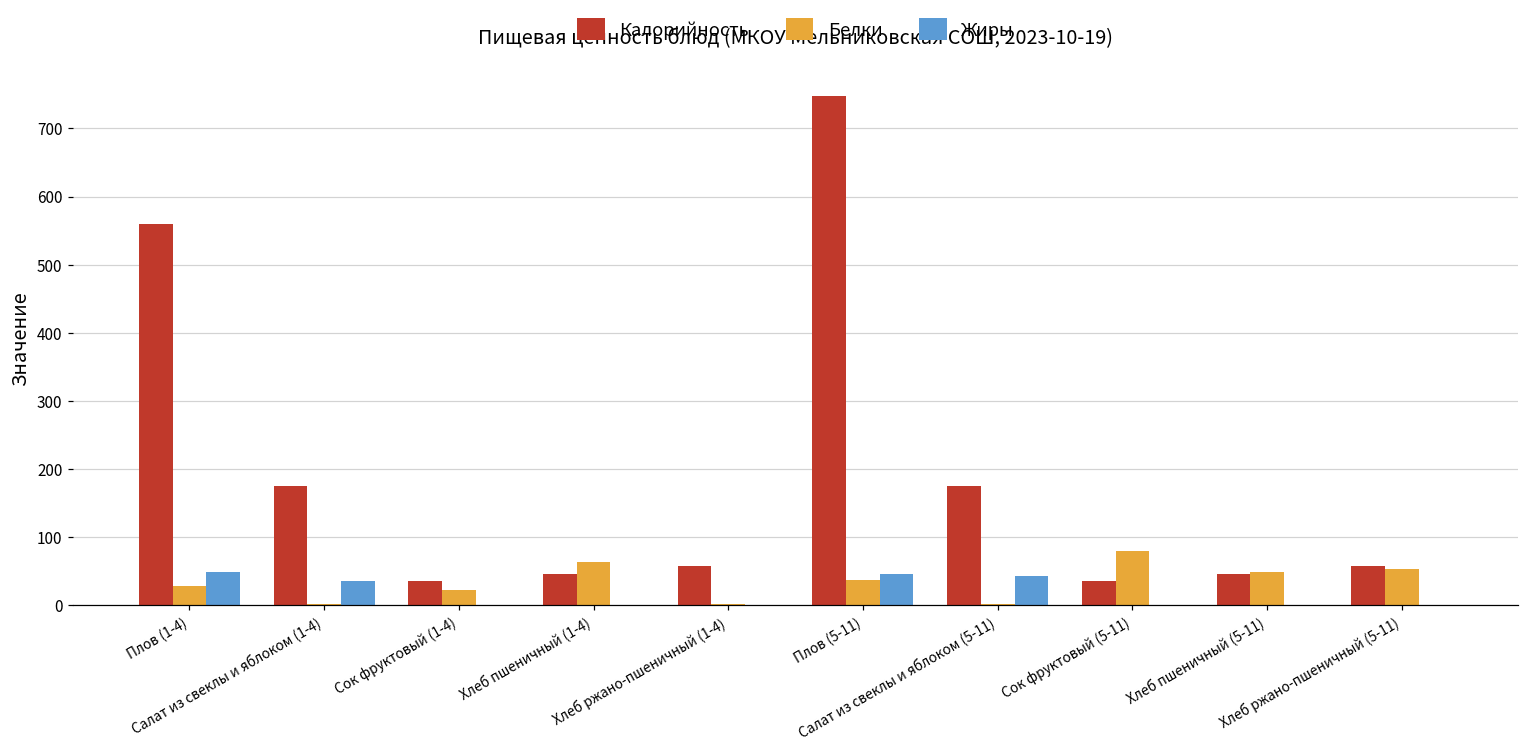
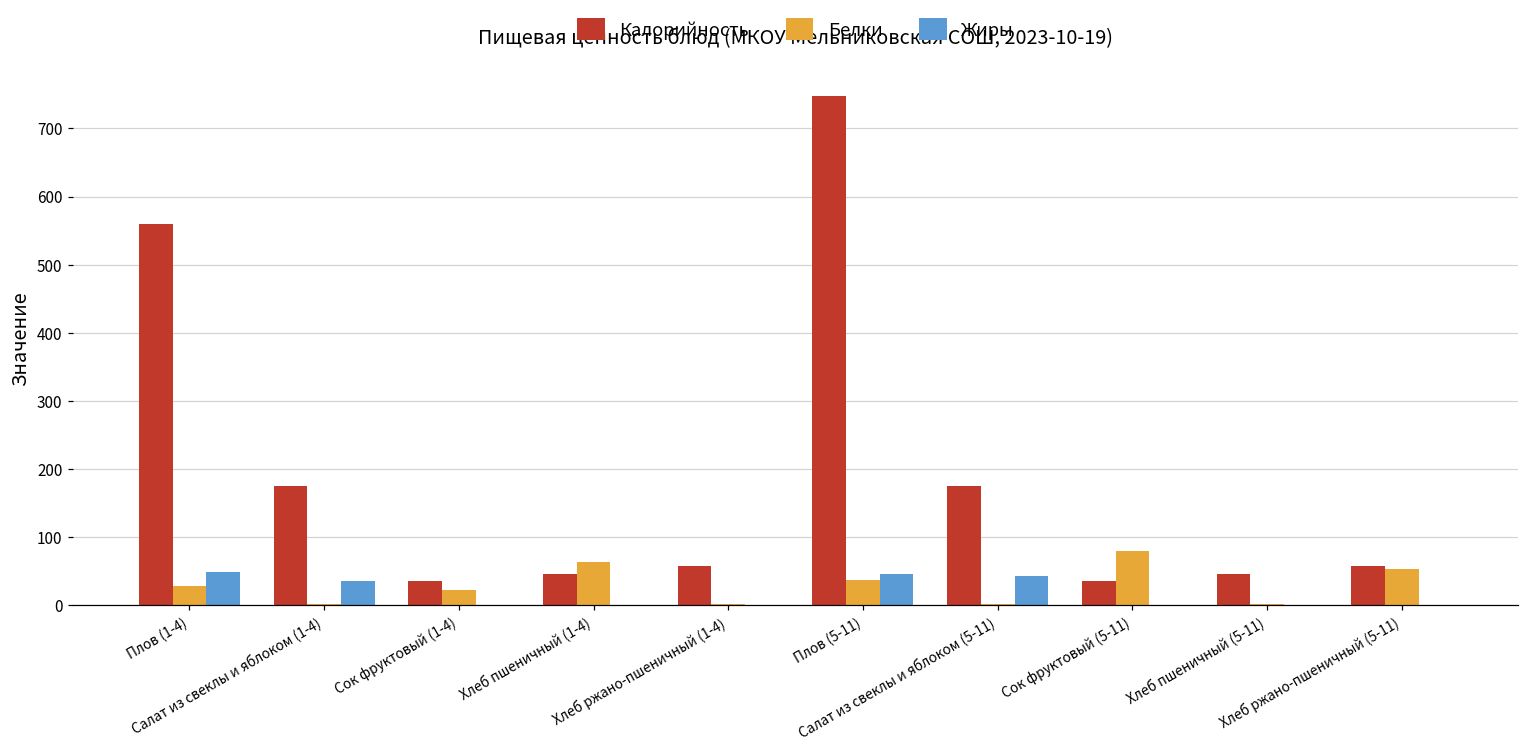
Белки, Хлеб пшеничный (5-11): 50 -> 0
